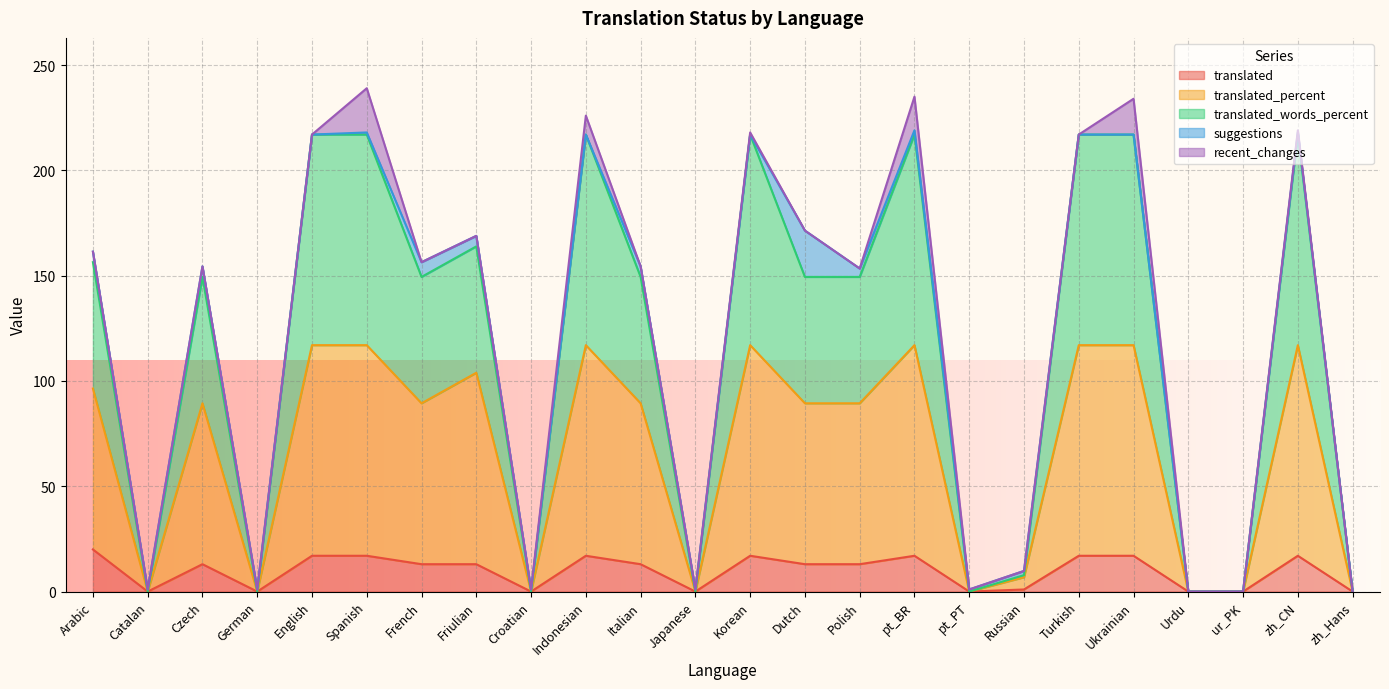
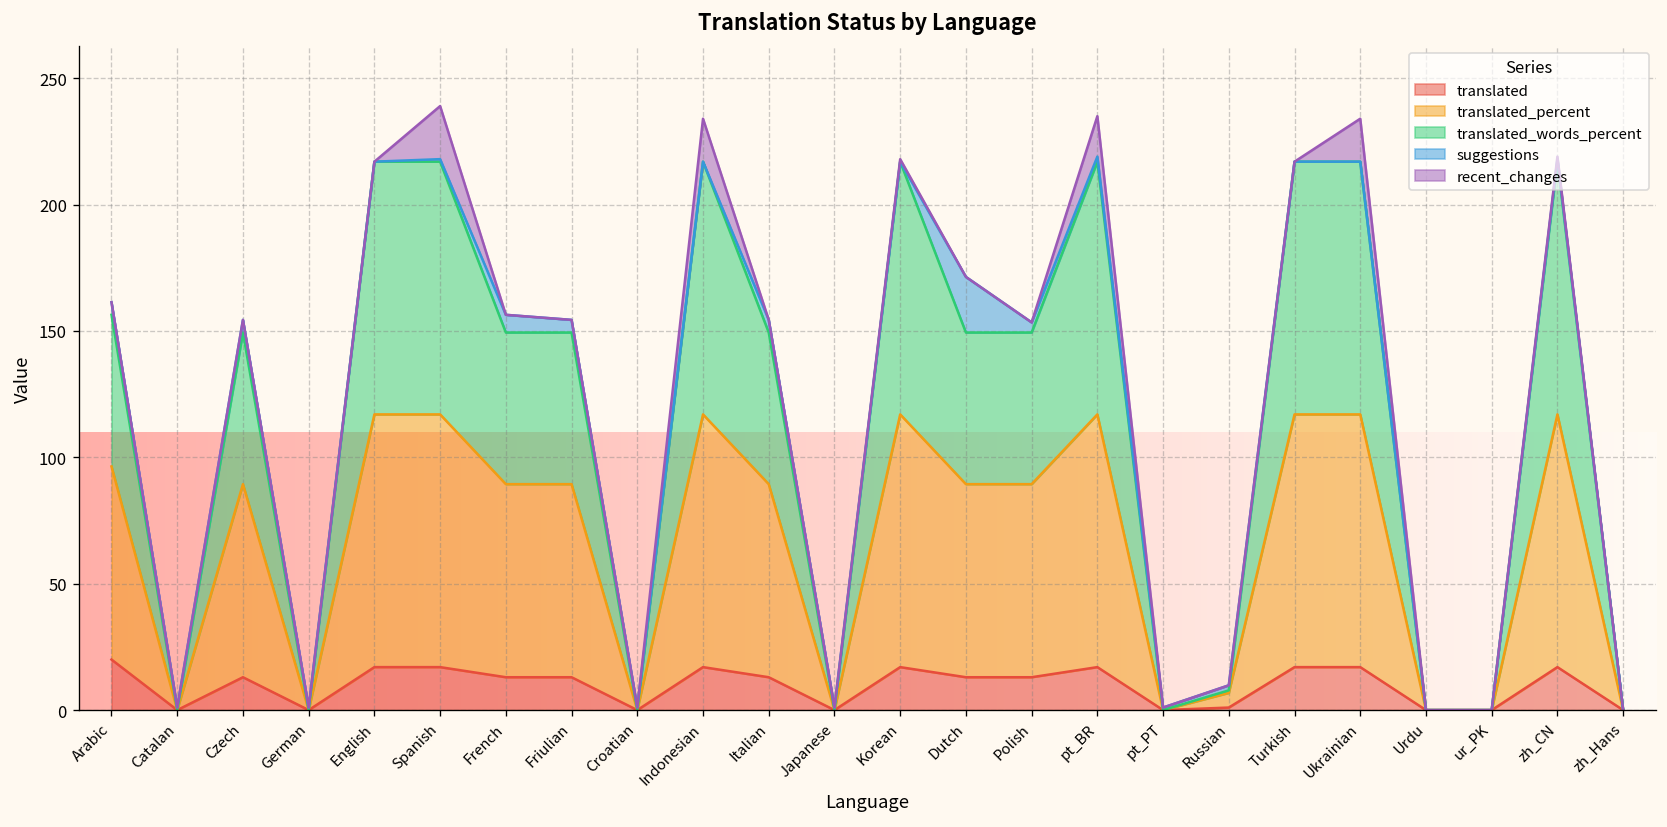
translated_percent, Friulian: 91 -> 76
recent_changes, Indonesian: 9 -> 17
